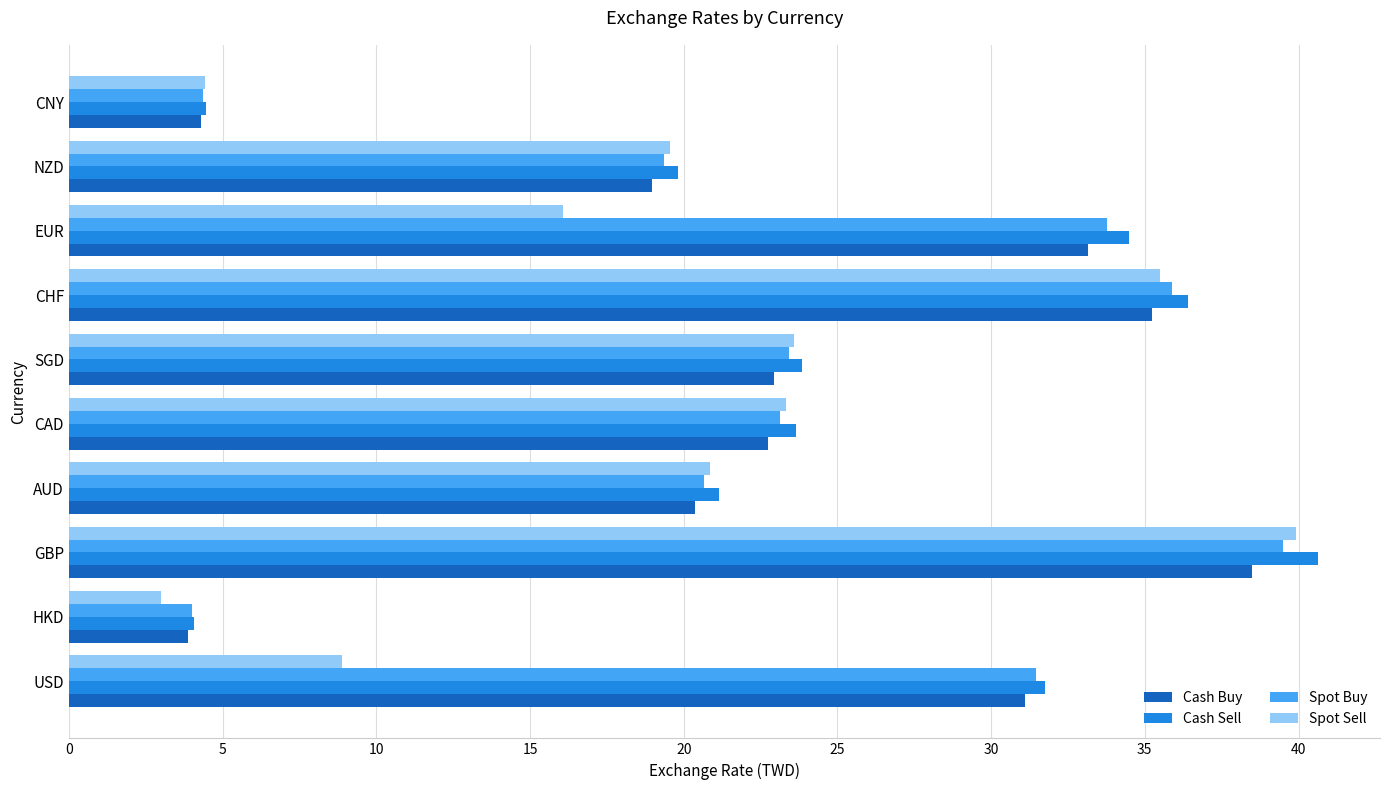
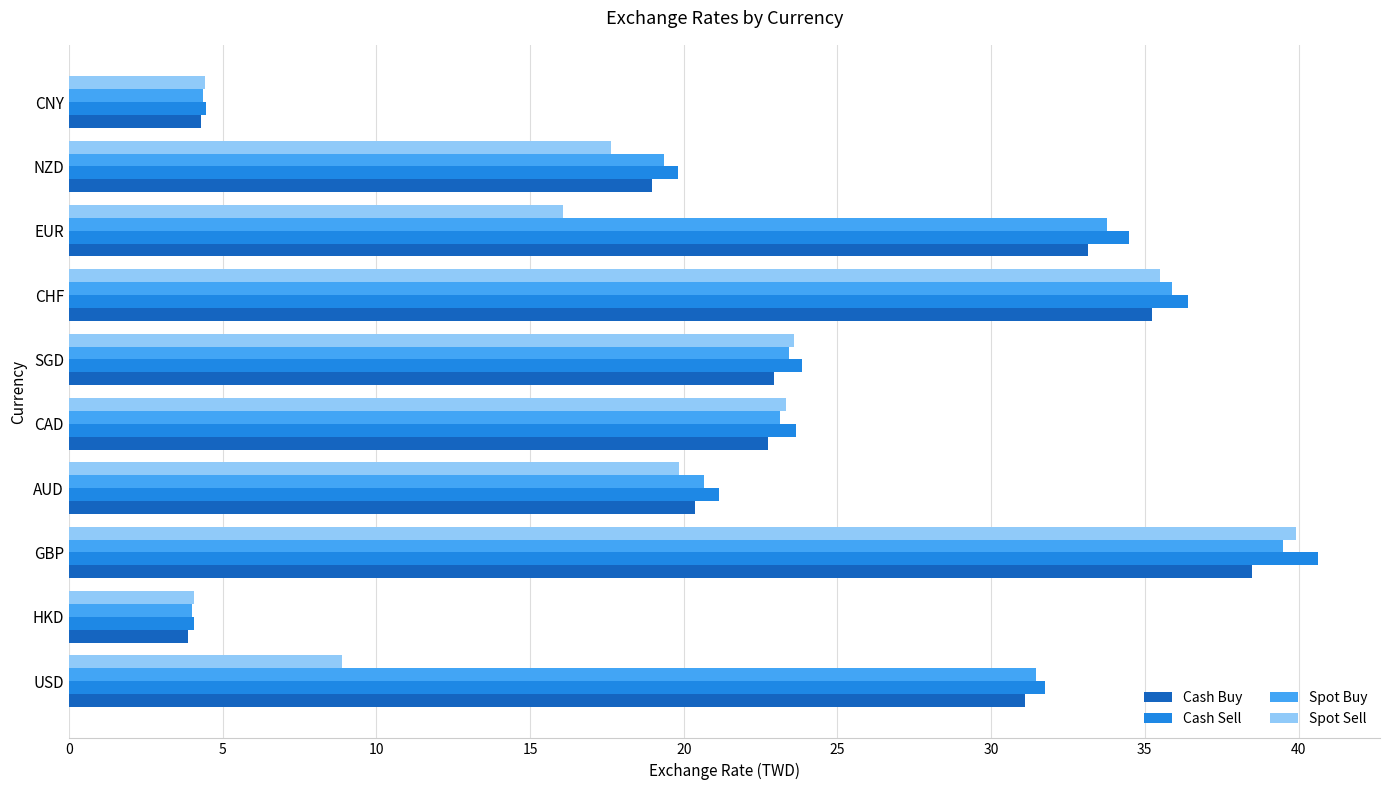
Spot Sell, NZD: 19.6 -> 17.6
Spot Sell, AUD: 20.9 -> 19.9
Spot Sell, HKD: 3.0 -> 4.1
